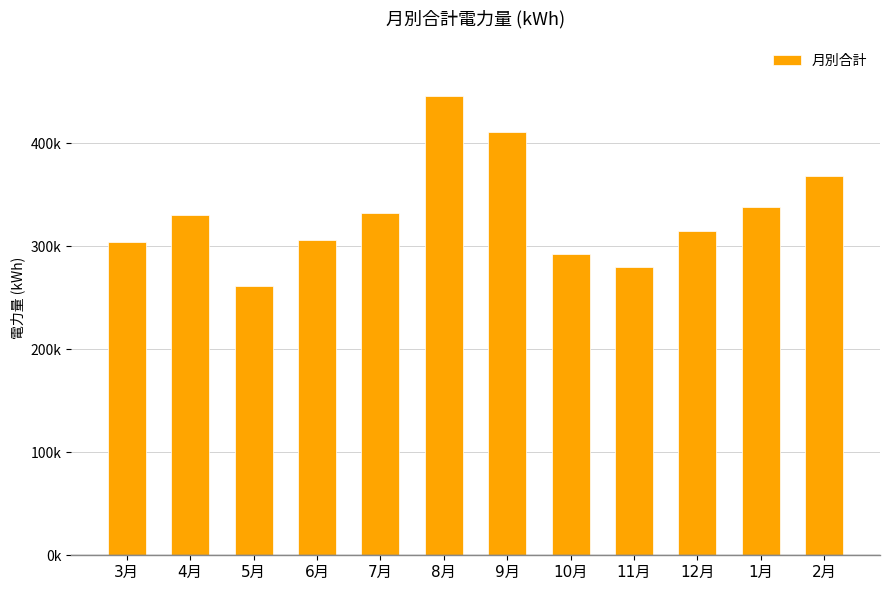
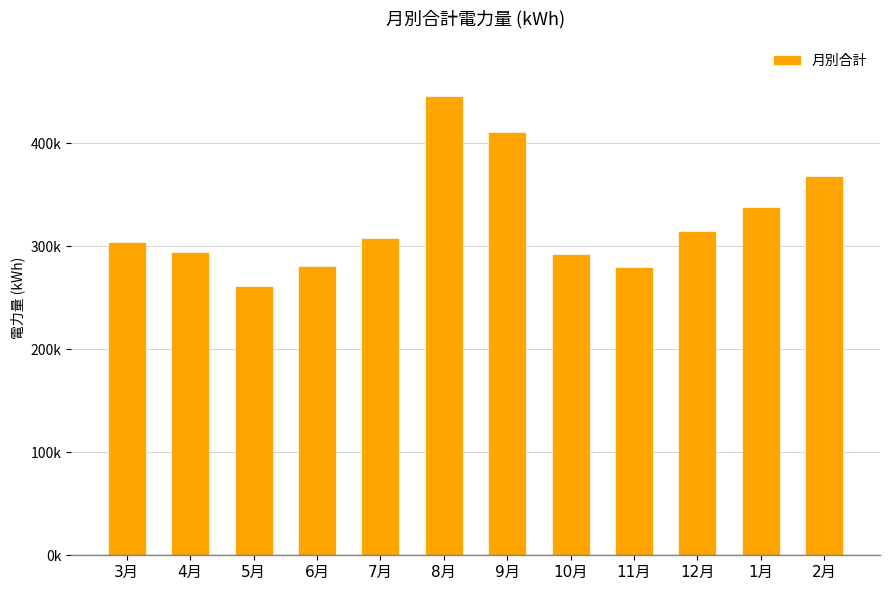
4月: 330000 -> 294000
6月: 306000 -> 280000
7月: 332000 -> 307000
